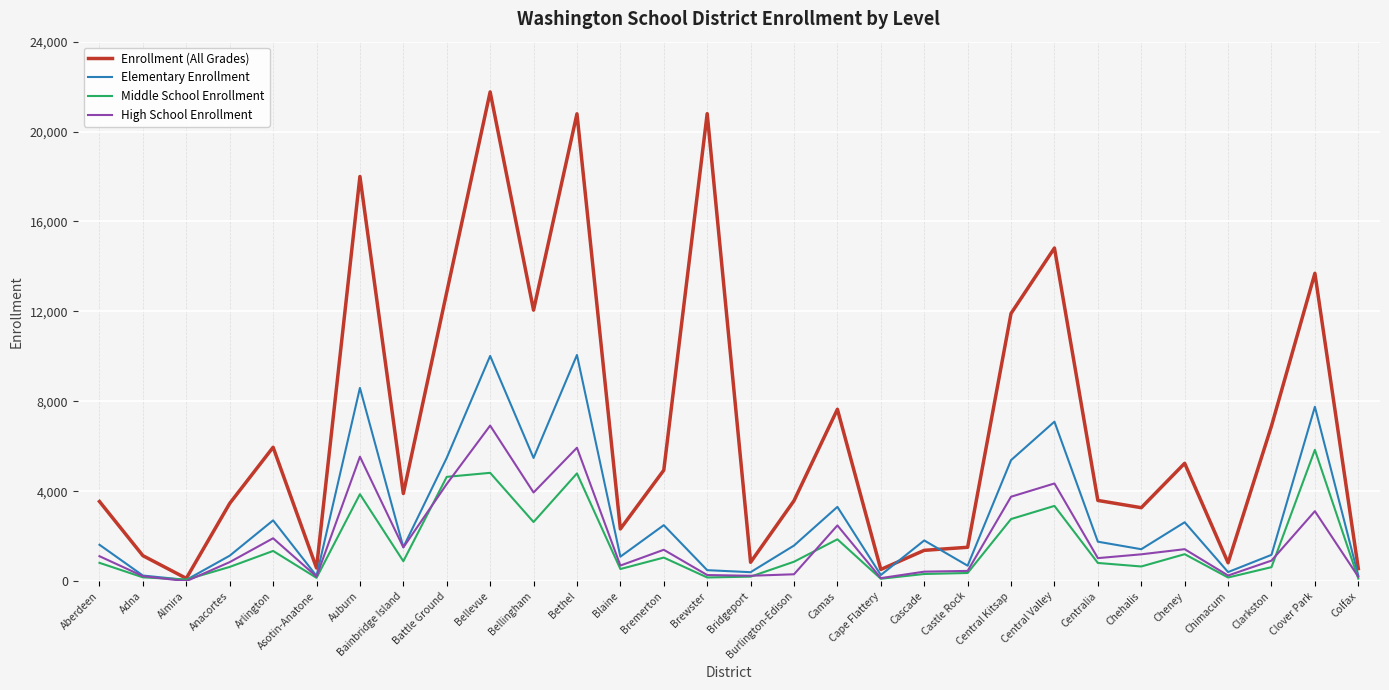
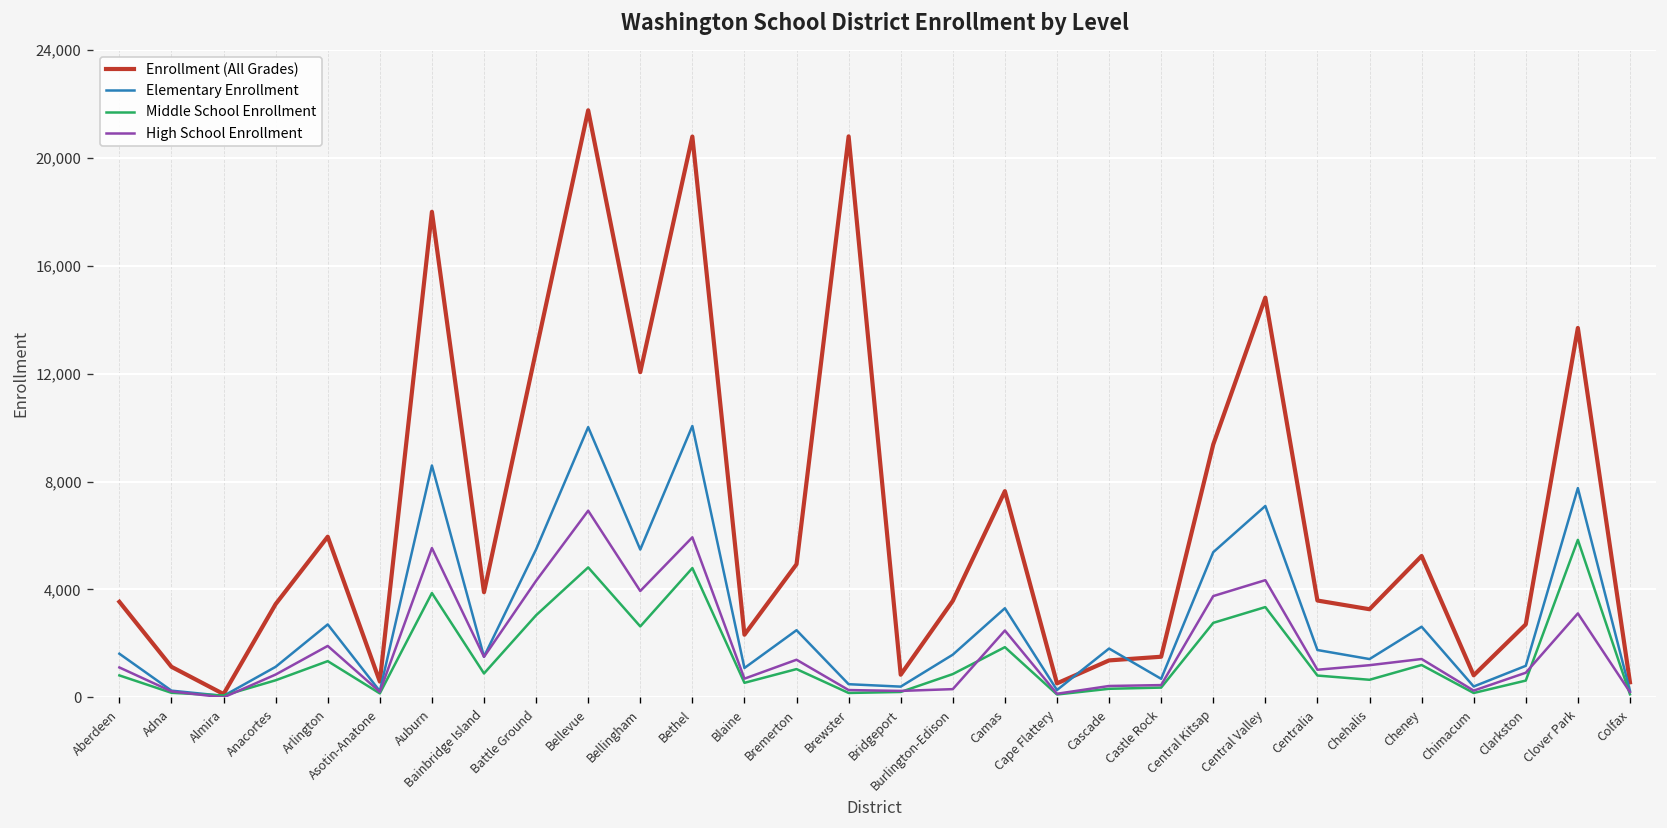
Middle School Enrollment, Battle Ground: 4,600 -> 3,000
Enrollment (All Grades), Central Kitsap: 11,900 -> 9,400
Enrollment (All Grades), Clarkston: 6,900 -> 2,700
